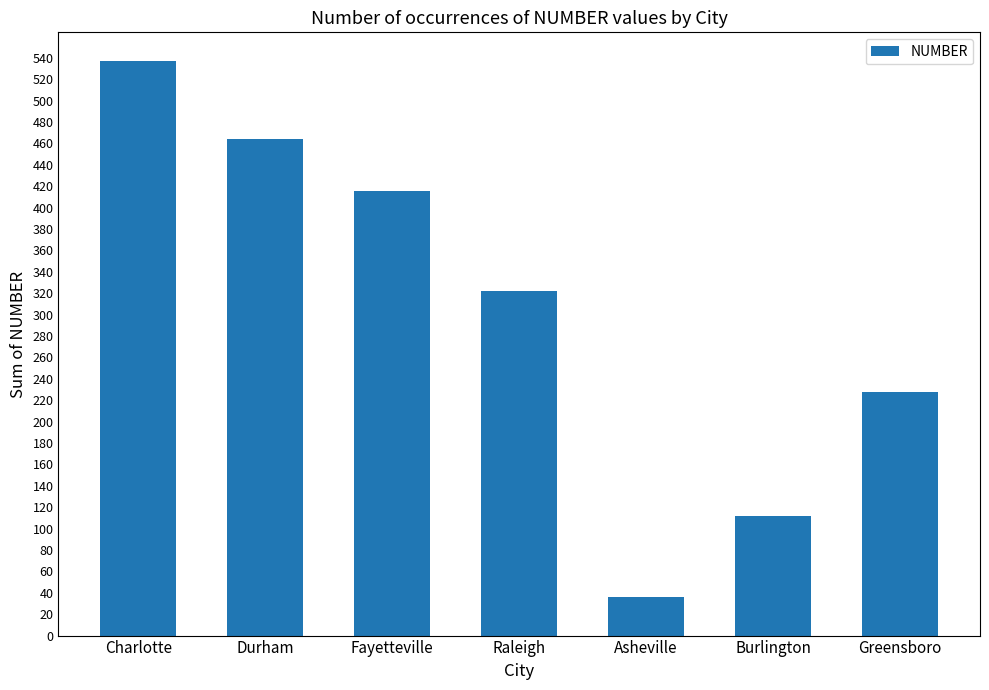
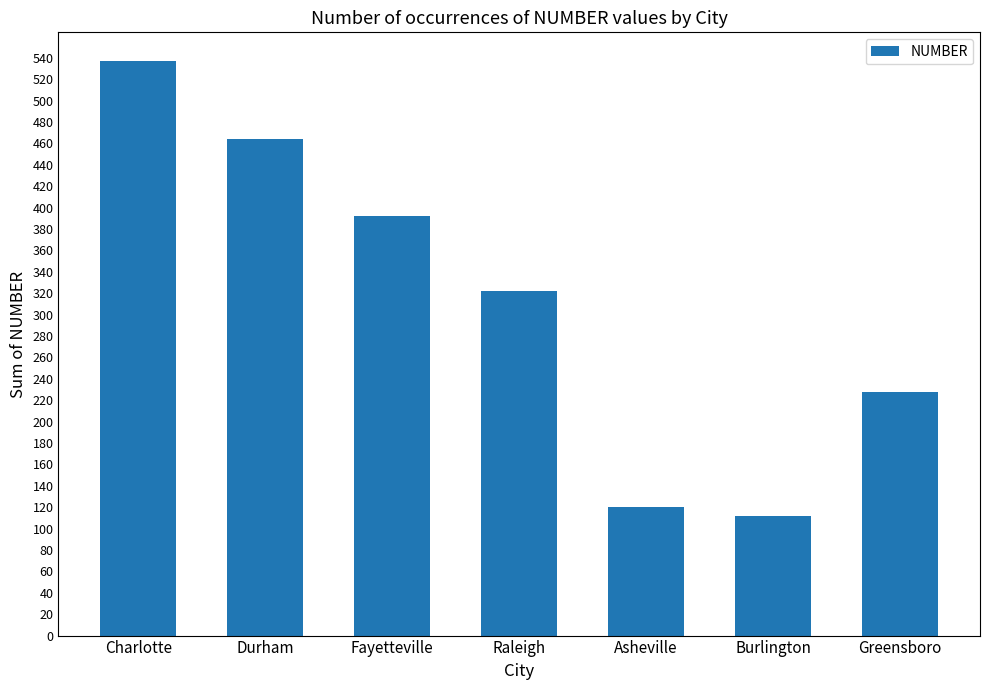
Fayetteville: 416 -> 392
Asheville: 36 -> 120
